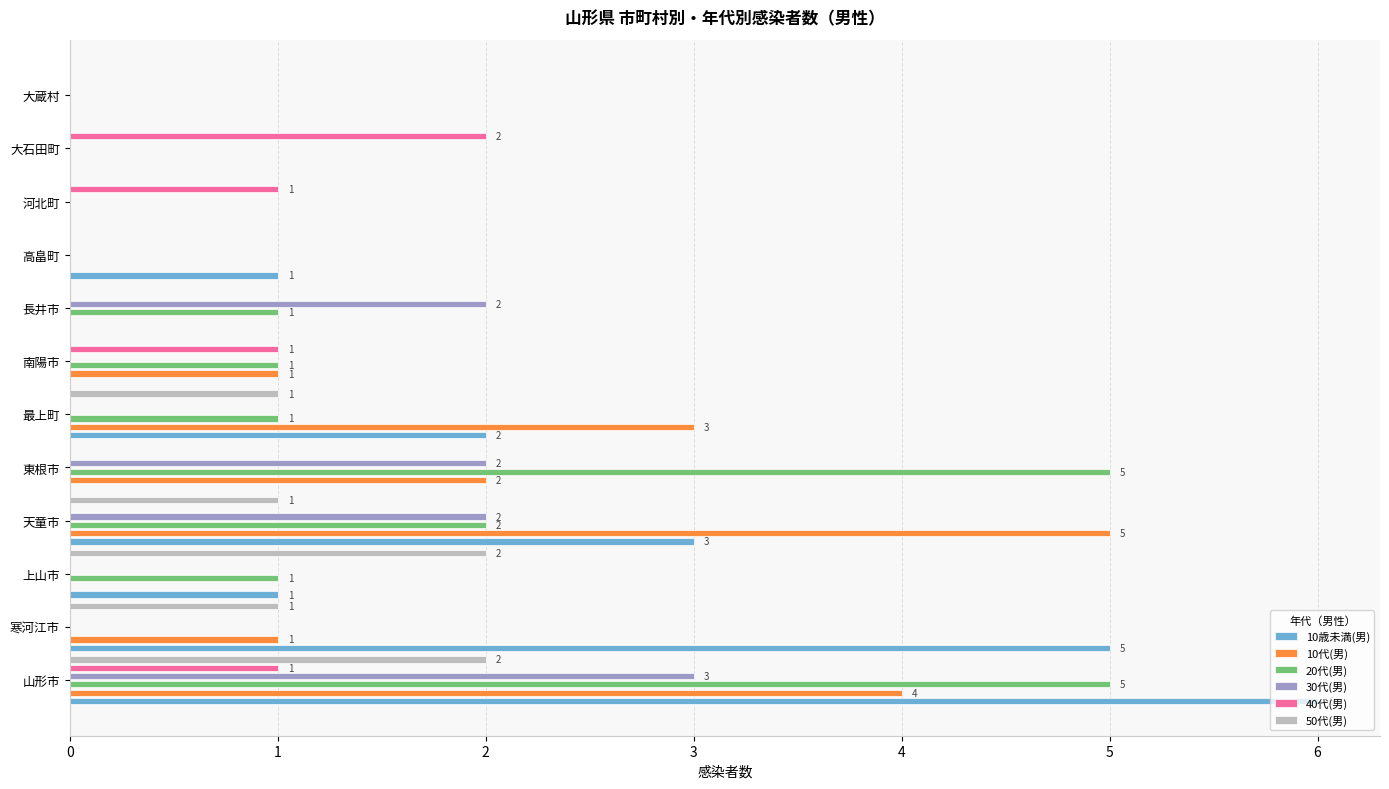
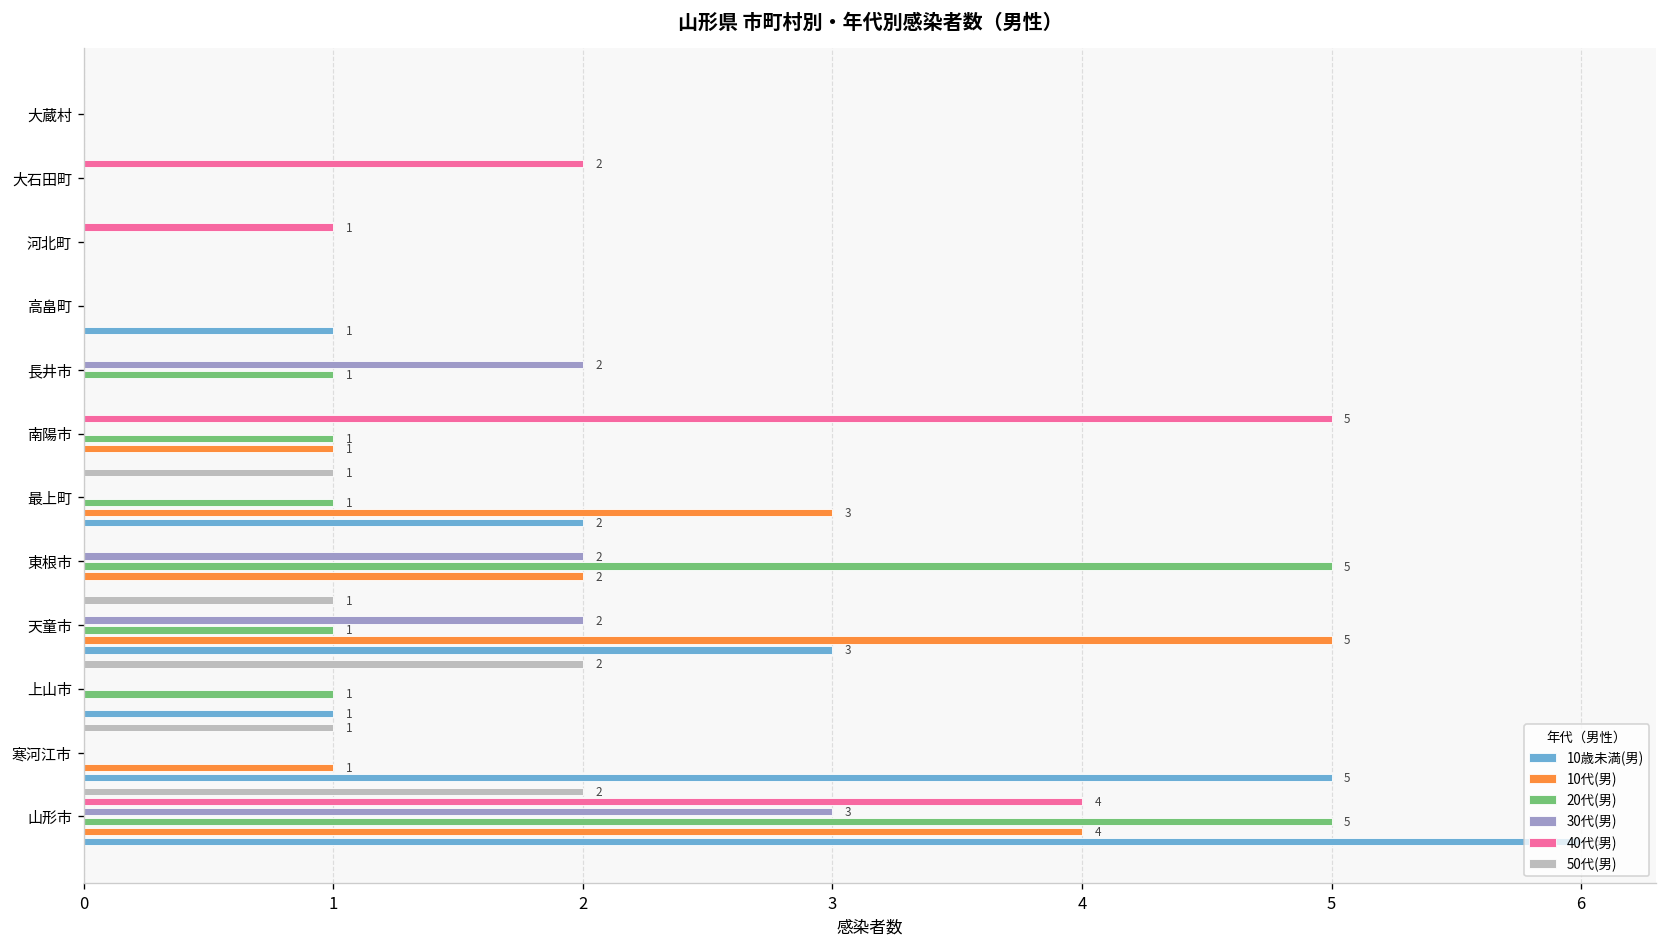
40代(男), 南陽市: 1 -> 5
20代(男), 天童市: 2 -> 1
40代(男), 山形市: 1 -> 4
